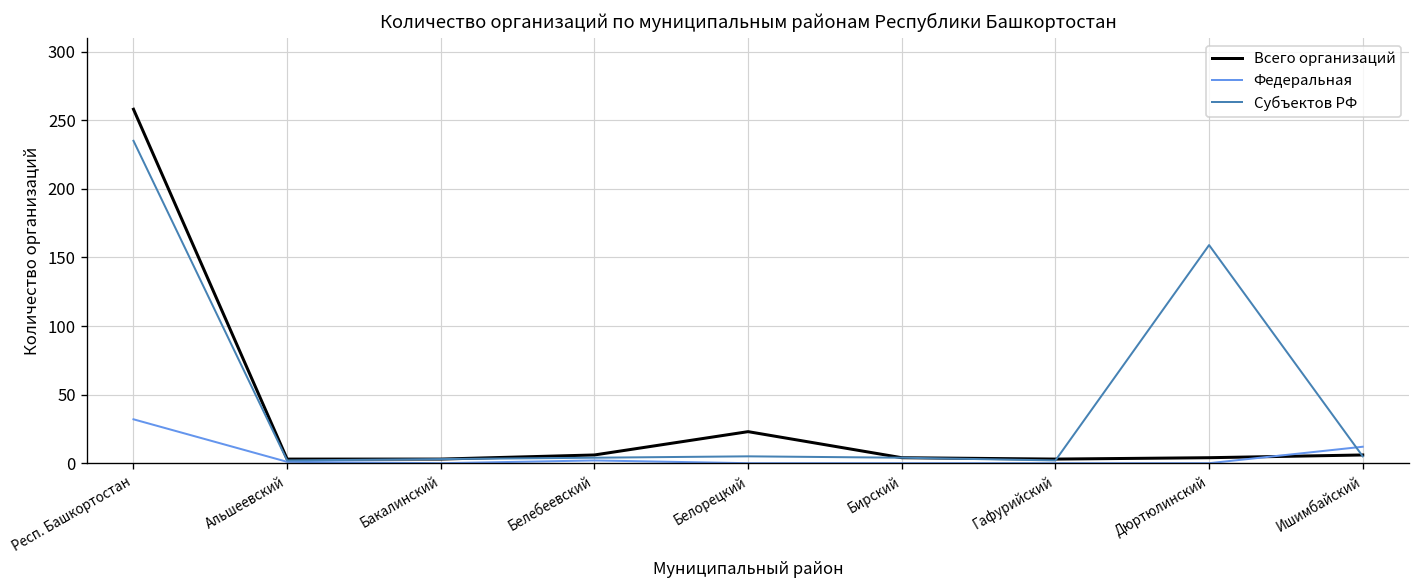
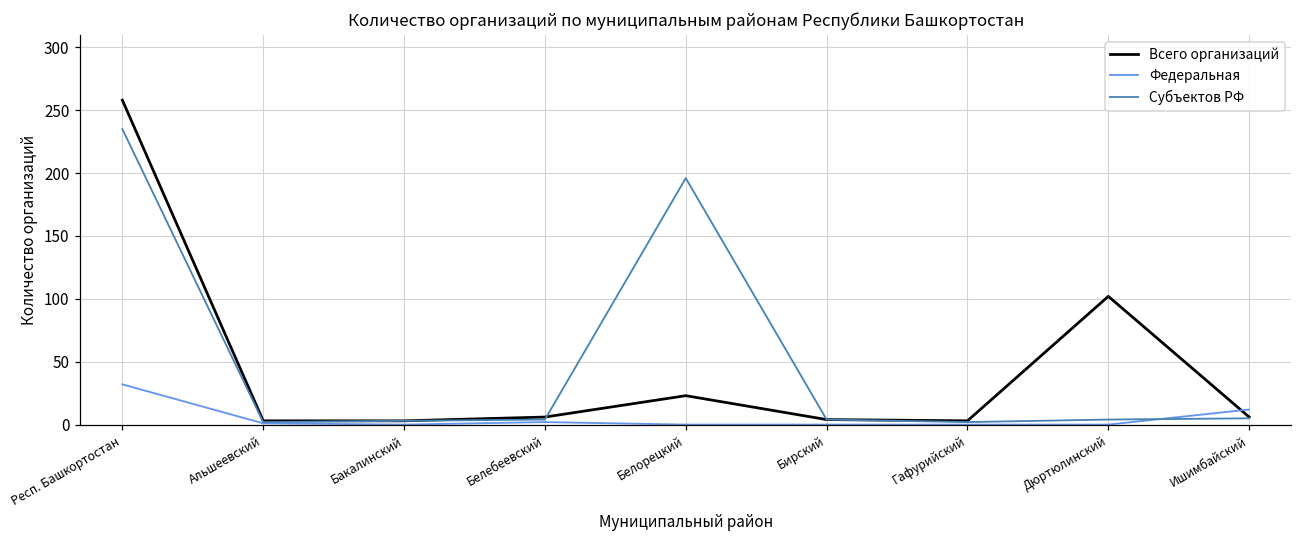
Субъектов РФ, Белорецкий: 5 -> 196
Всего организаций, Дюртюлинский: 4 -> 102
Субъектов РФ, Дюртюлинский: 159 -> 4
